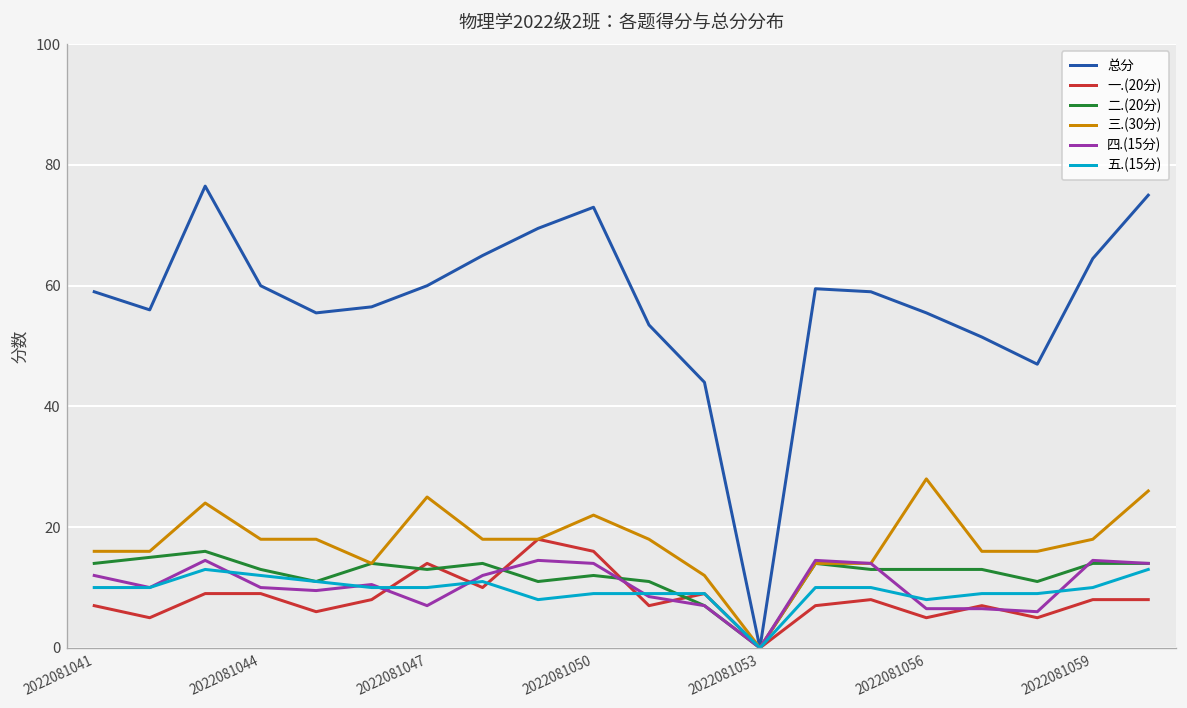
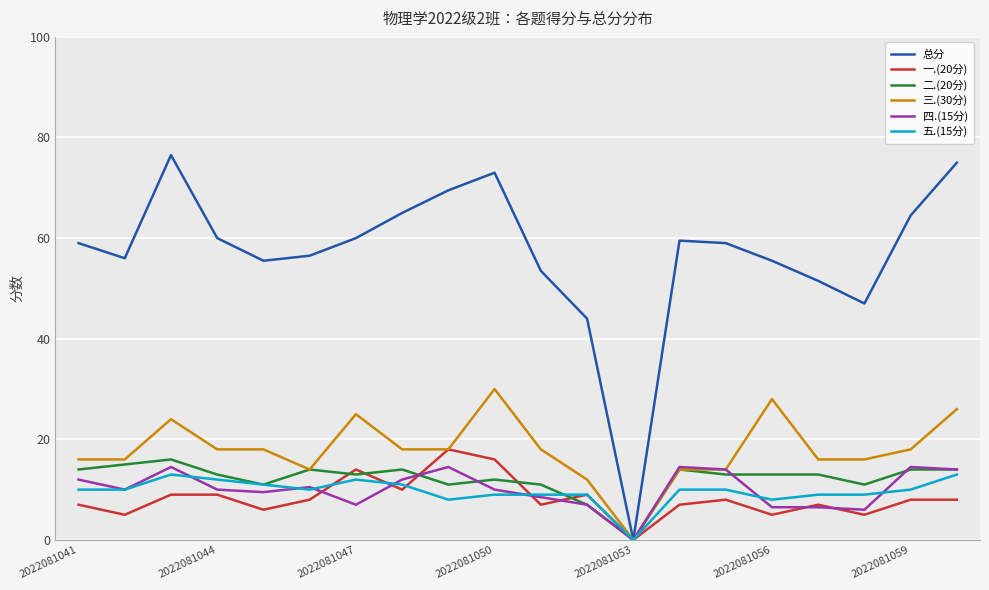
五.(15分), 2022081047: 10 -> 12
三.(30分), 2022081050: 22 -> 30
四.(15分), 2022081050: 14 -> 10
